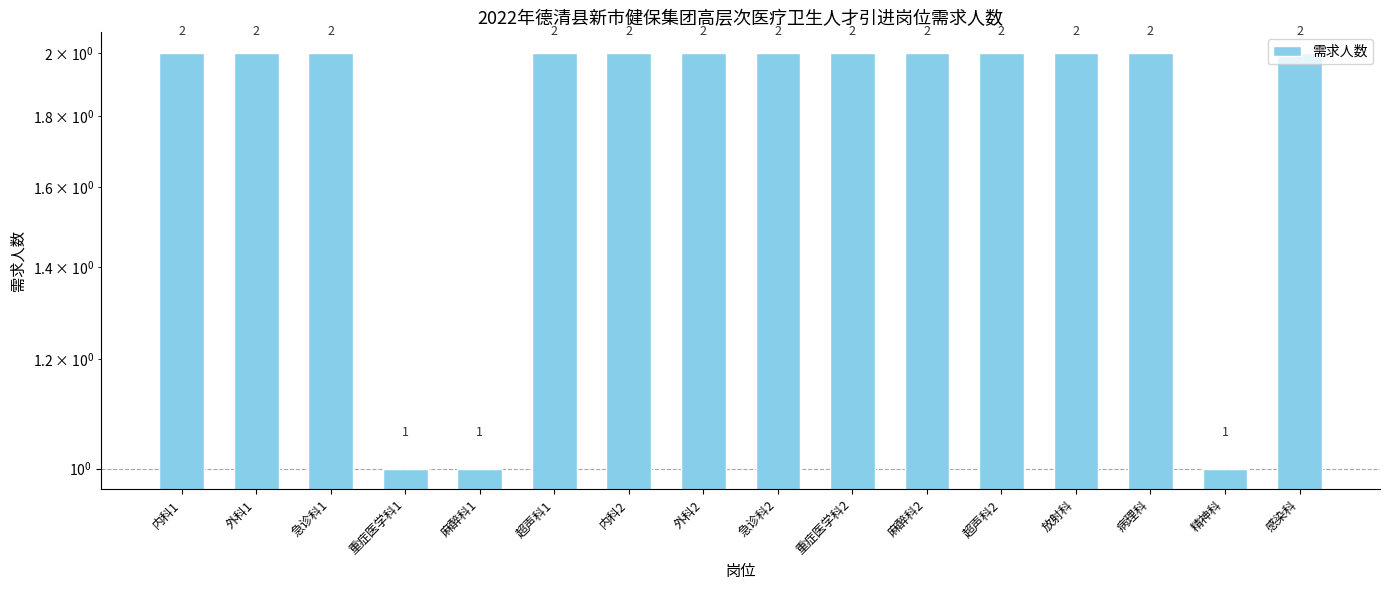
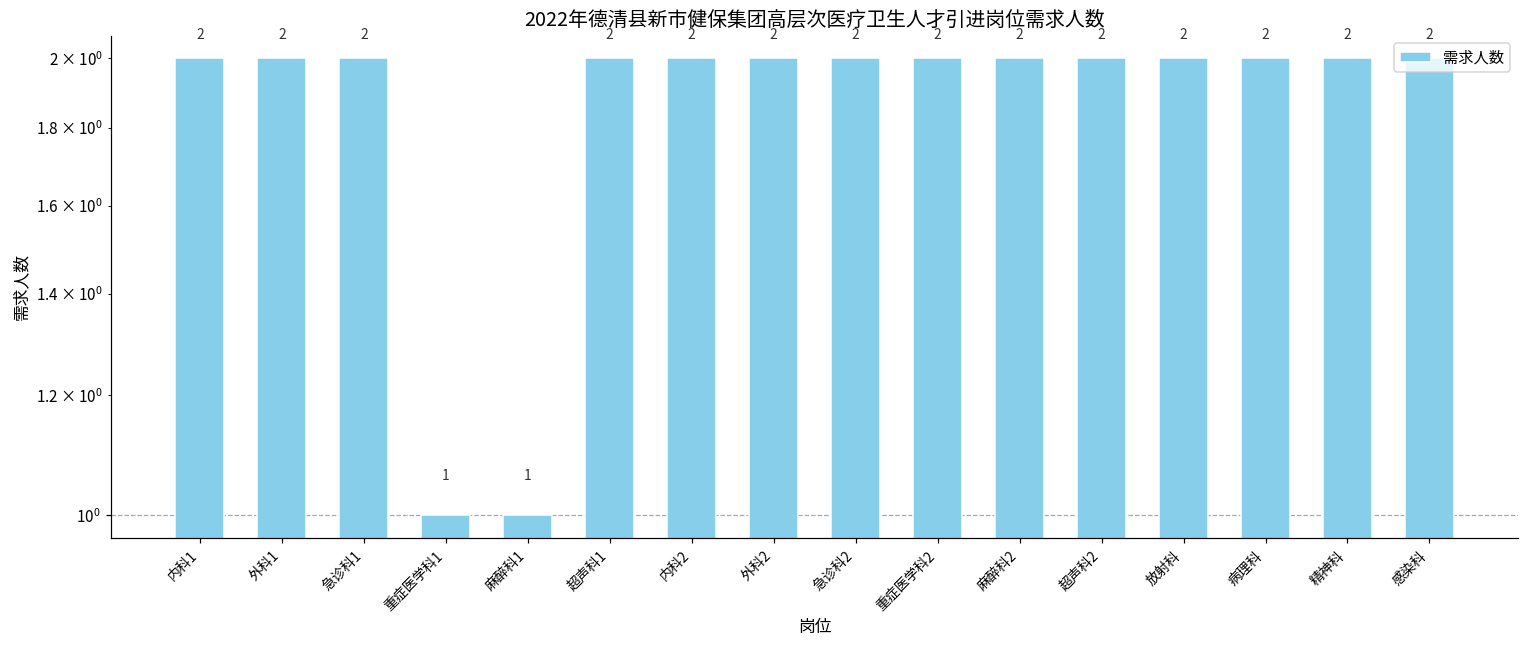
精神科: 1 -> 2
